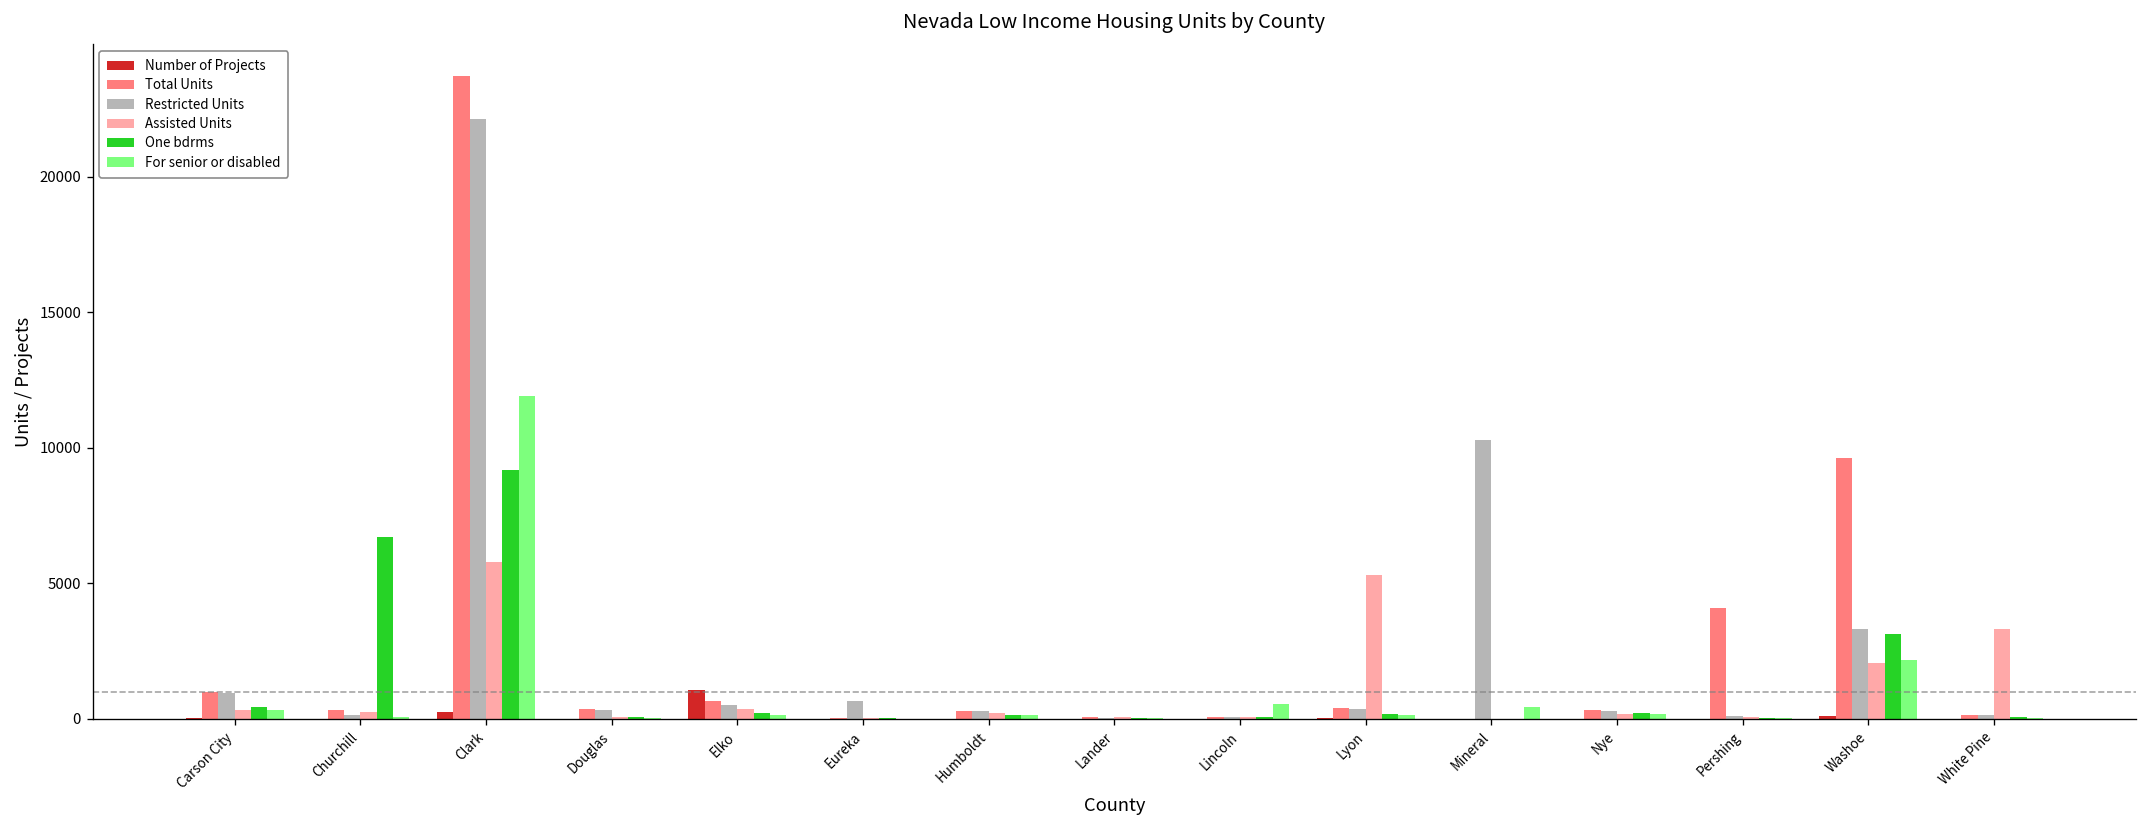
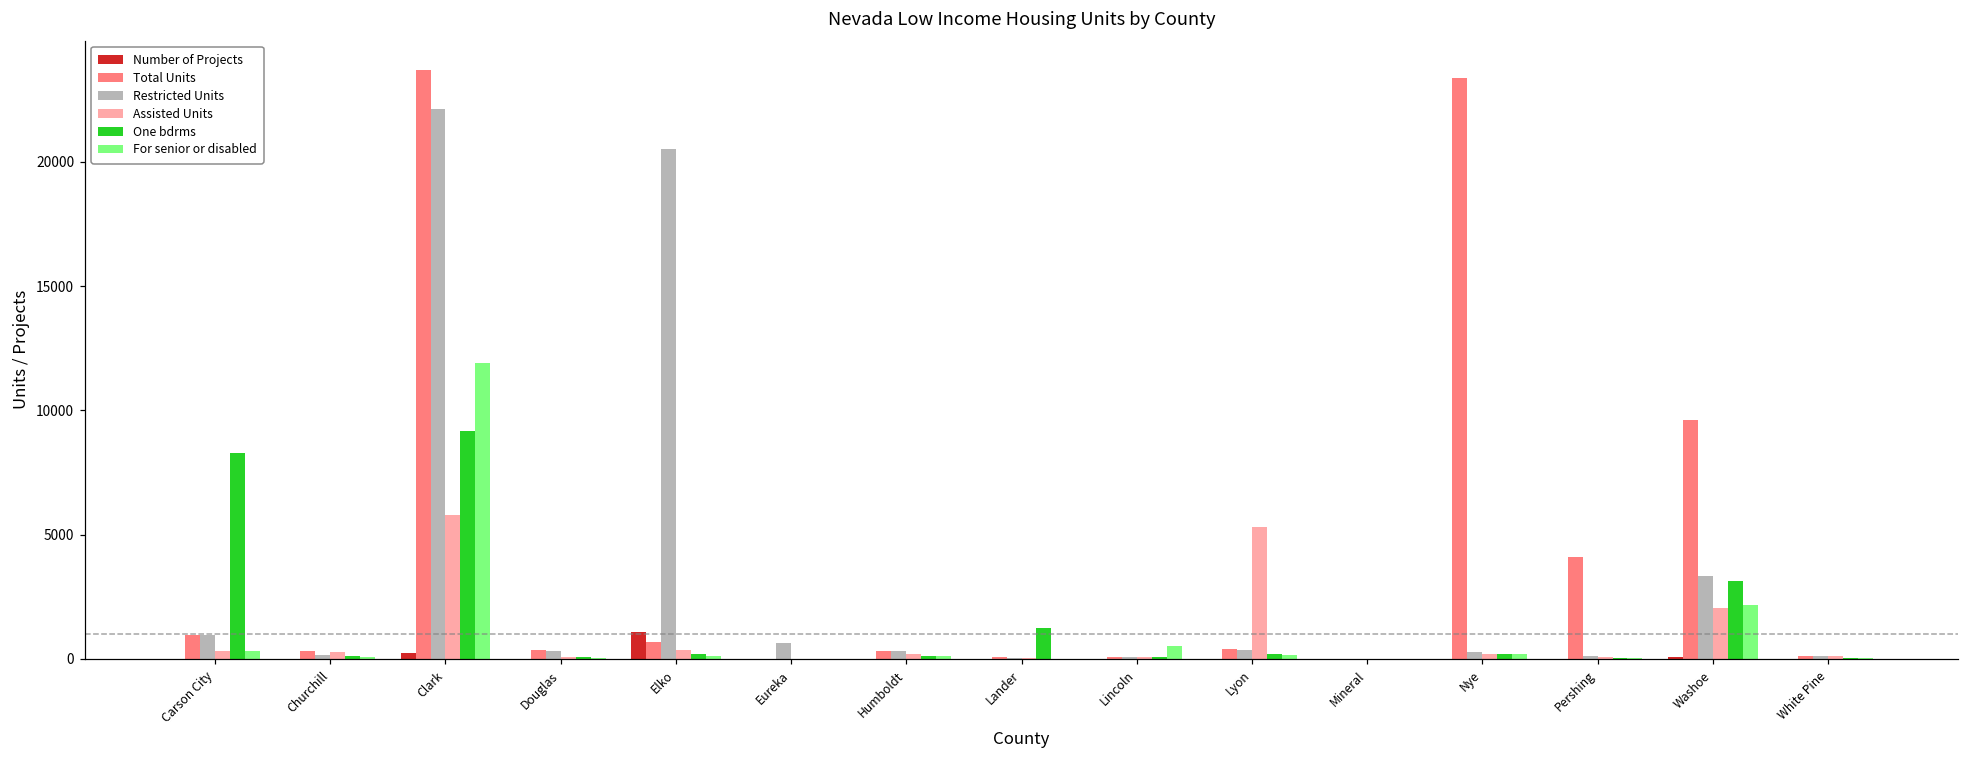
One bdrms, Carson City: 400 -> 8300
One bdrms, Churchill: 6700 -> 100
Restricted Units, Elko: 500 -> 20500
One bdrms, Lander: 0 -> 1300
Restricted Units, Mineral: 10300 -> 0
For senior or disabled, Mineral: 400 -> 0
Total Units, Nye: 300 -> 23400
Assisted Units, White Pine: 3300 -> 100
